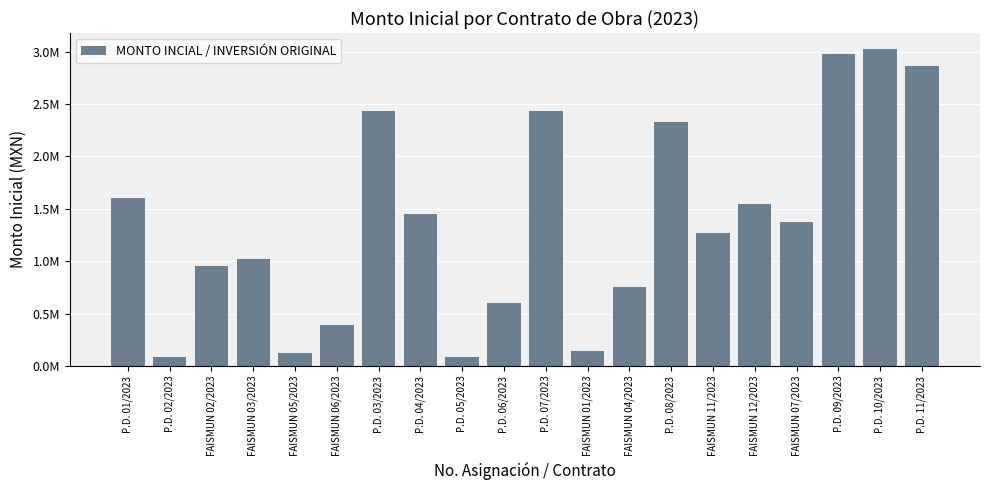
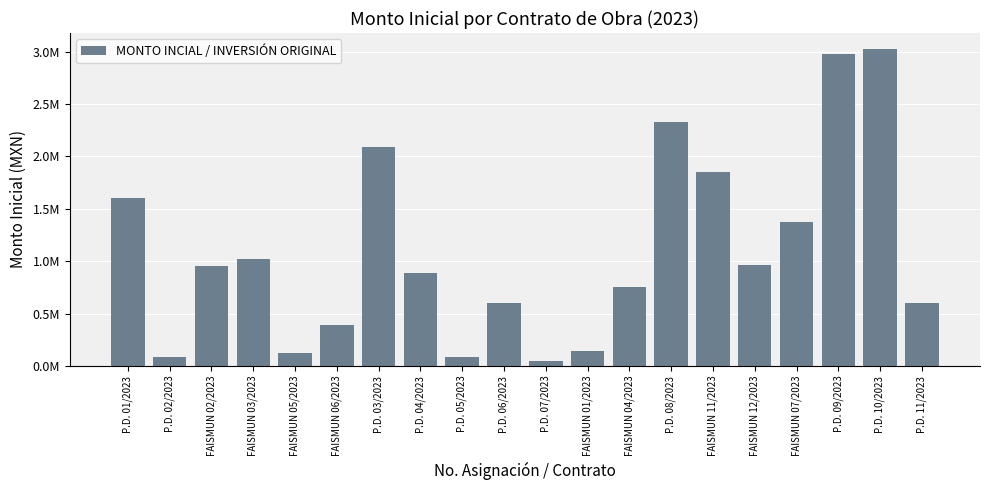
P.D. 03/2023: 2430000 -> 2090000
P.D. 04/2023: 1450000 -> 890000
P.D. 07/2023: 2430000 -> 40000
FAISMUN 11/2023: 1270000 -> 1850000
FAISMUN 12/2023: 1550000 -> 960000
P.D. 11/2023: 2860000 -> 600000
